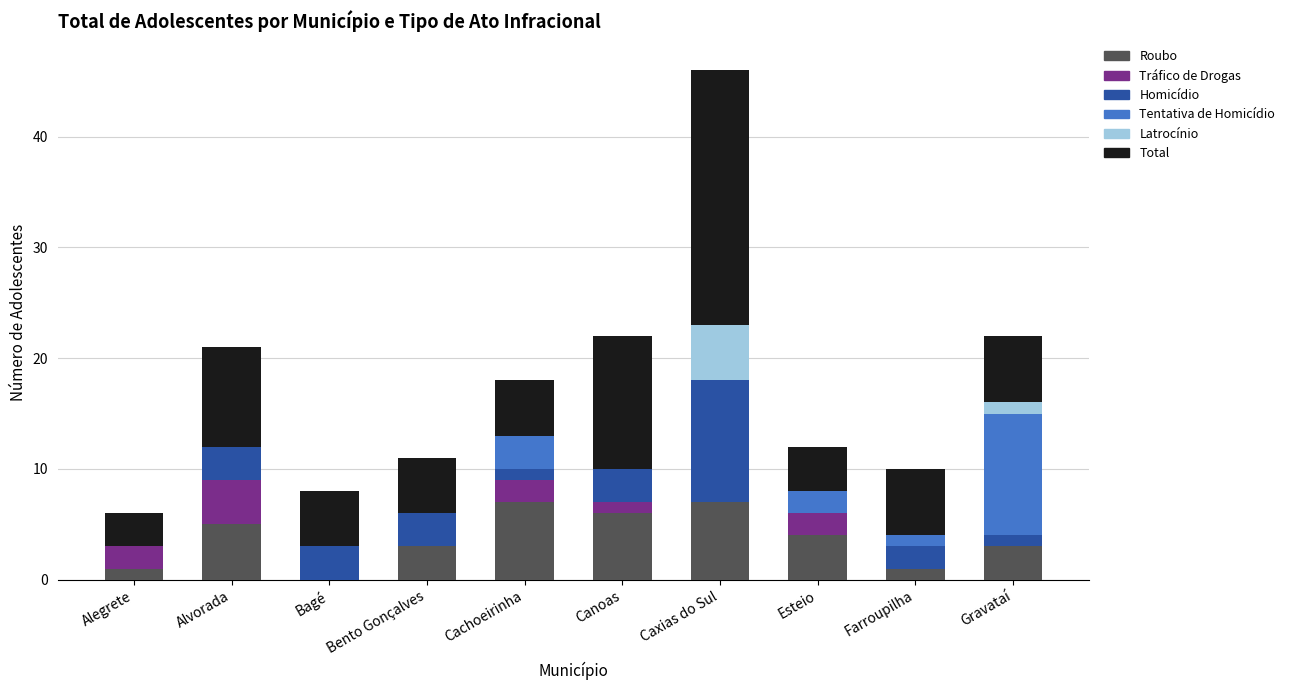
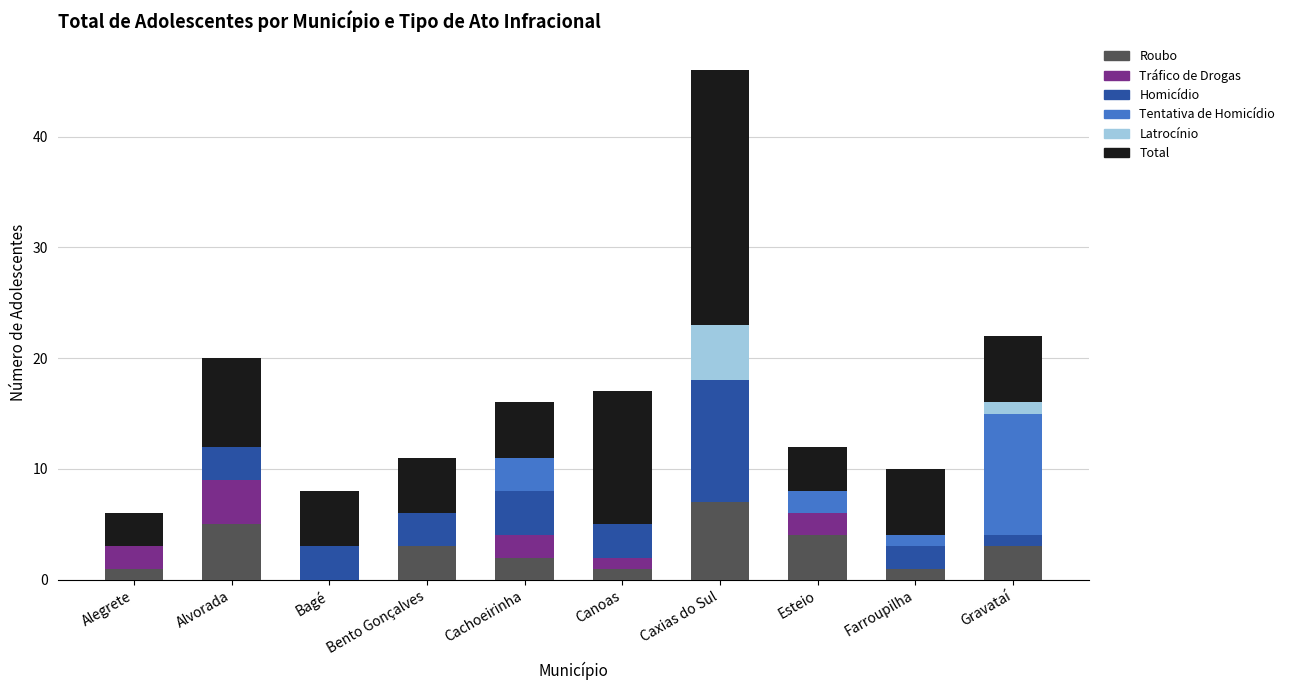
Total, Alvorada: 9 -> 8
Roubo, Cachoeirinha: 7 -> 2
Homicídio, Cachoeirinha: 1 -> 4
Roubo, Canoas: 6 -> 1
